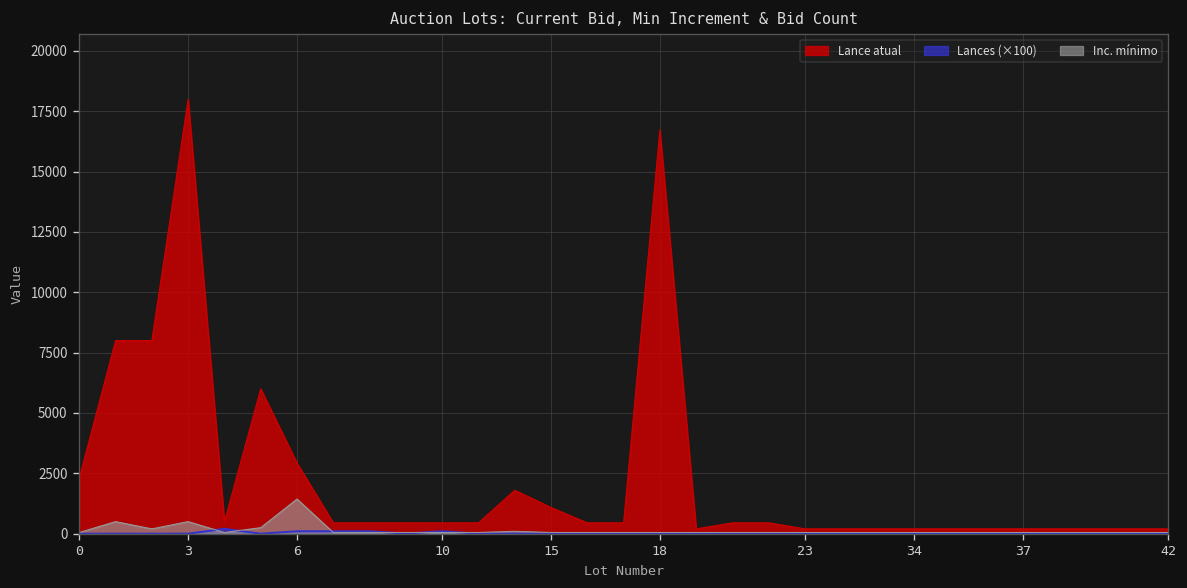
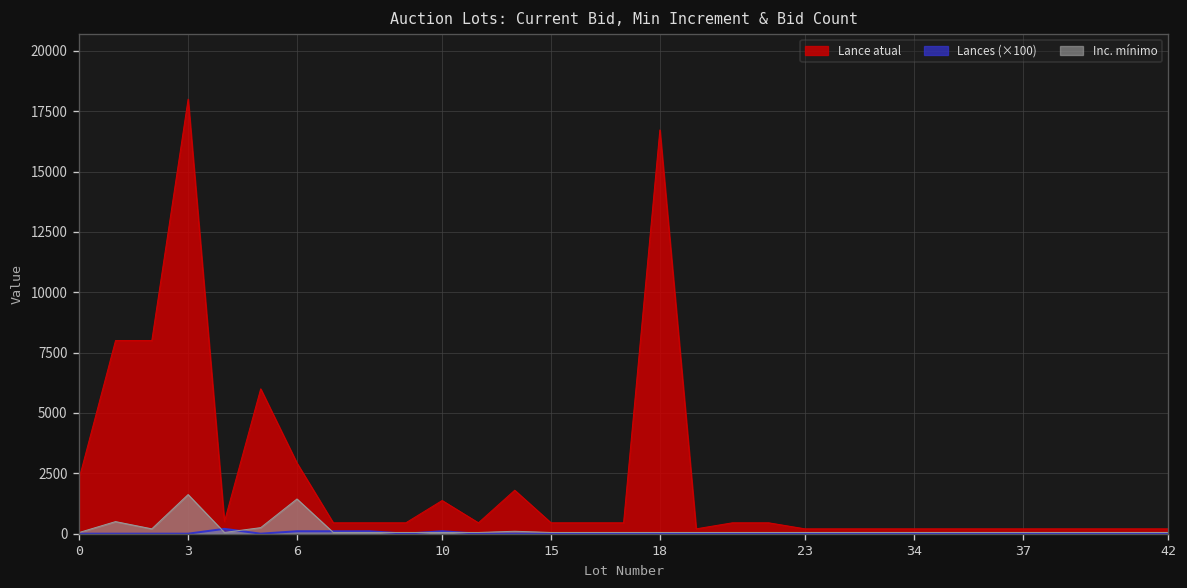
Inc. mínimo, 3: 500 -> 1600
Lance atual, 10: 500 -> 1400
Lance atual, 15: 1100 -> 500
